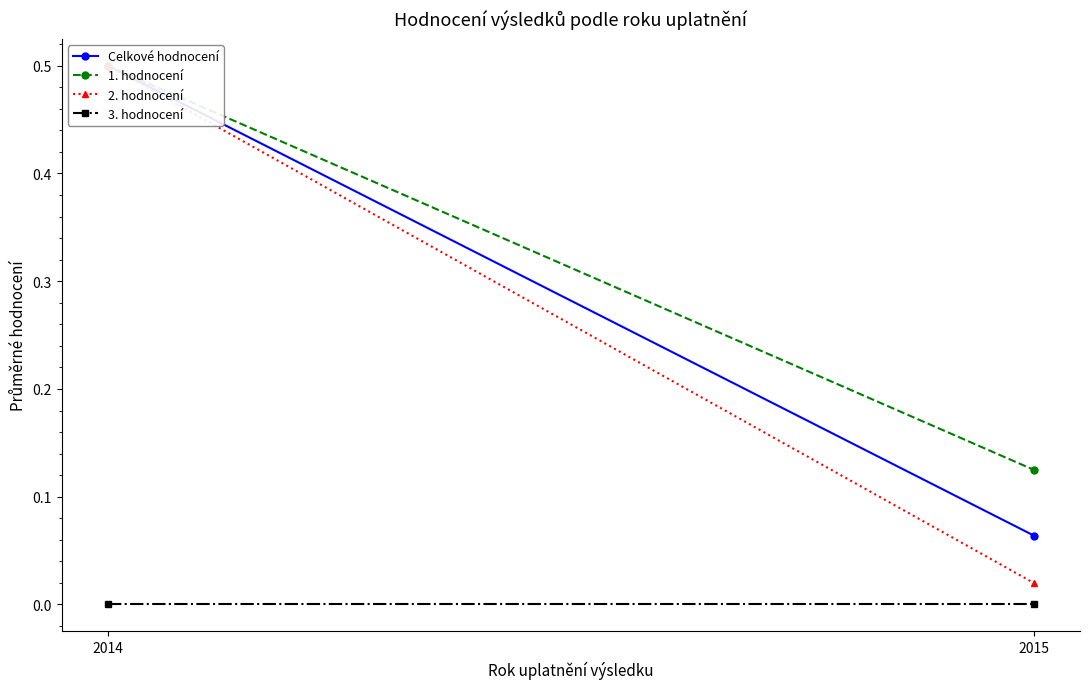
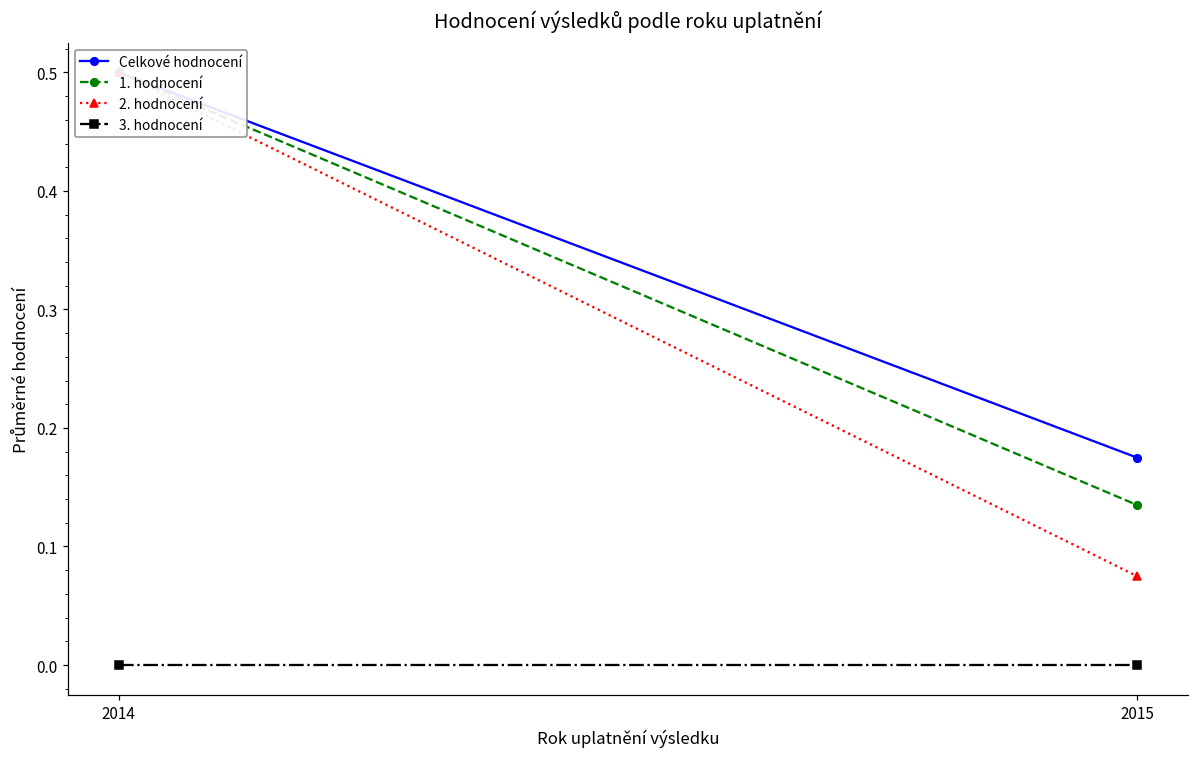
Celkové hodnocení, 2015: 0.064 -> 0.175
1. hodnocení, 2015: 0.125 -> 0.135
2. hodnocení, 2015: 0.020 -> 0.075
